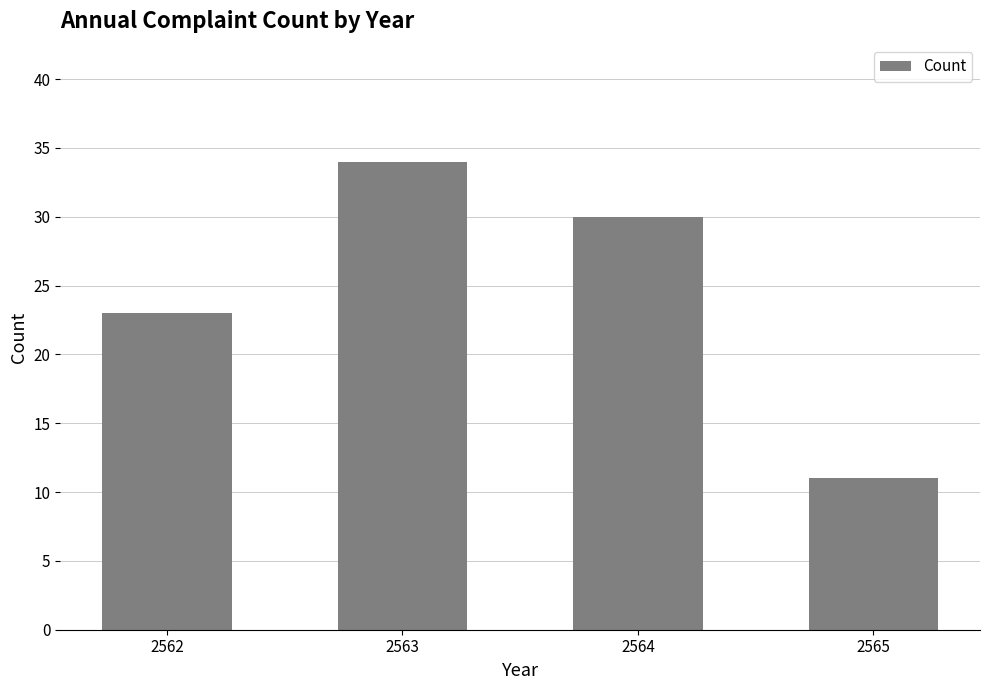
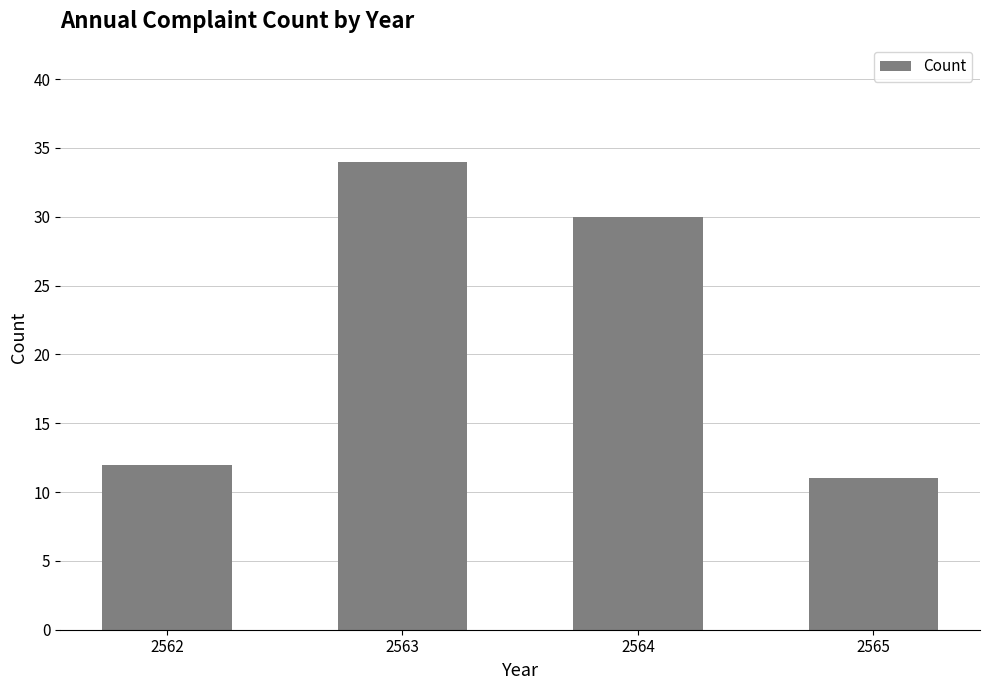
2562: 23 -> 12
